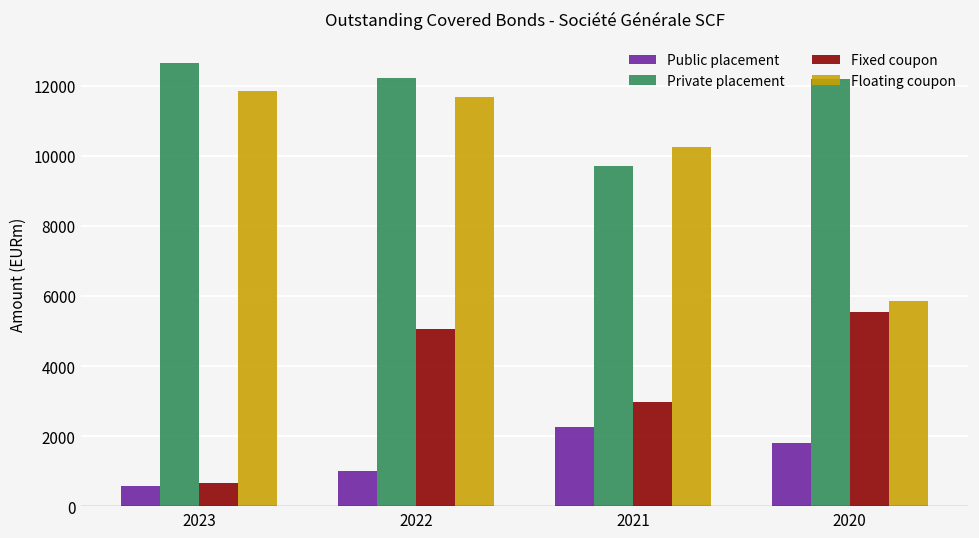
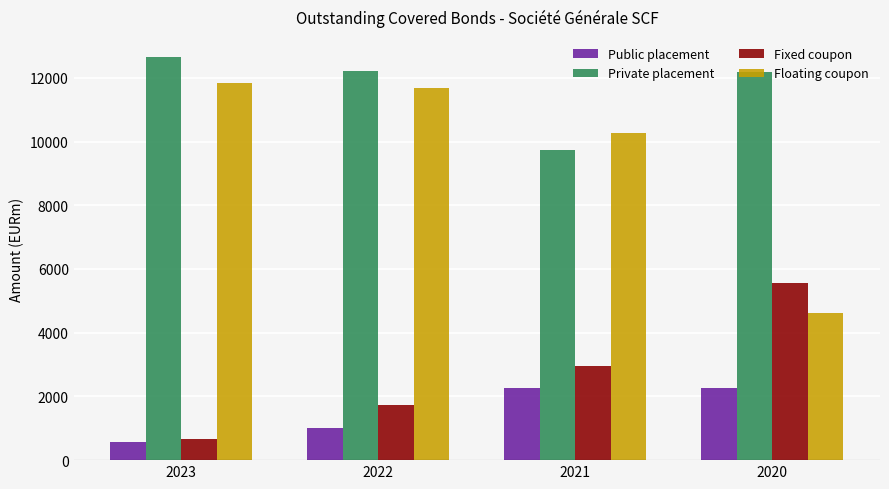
Fixed coupon, 2022: 5100 -> 1700
Public placement, 2020: 1800 -> 2300
Floating coupon, 2020: 5900 -> 4600
